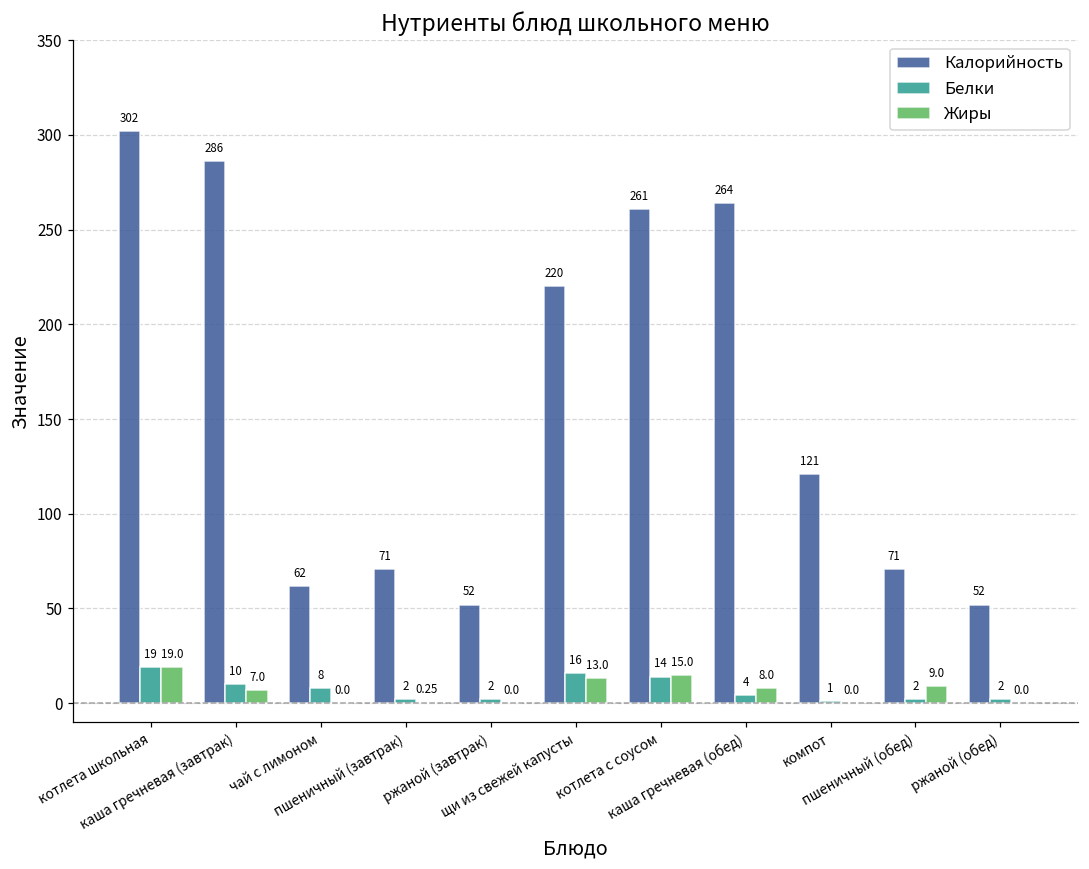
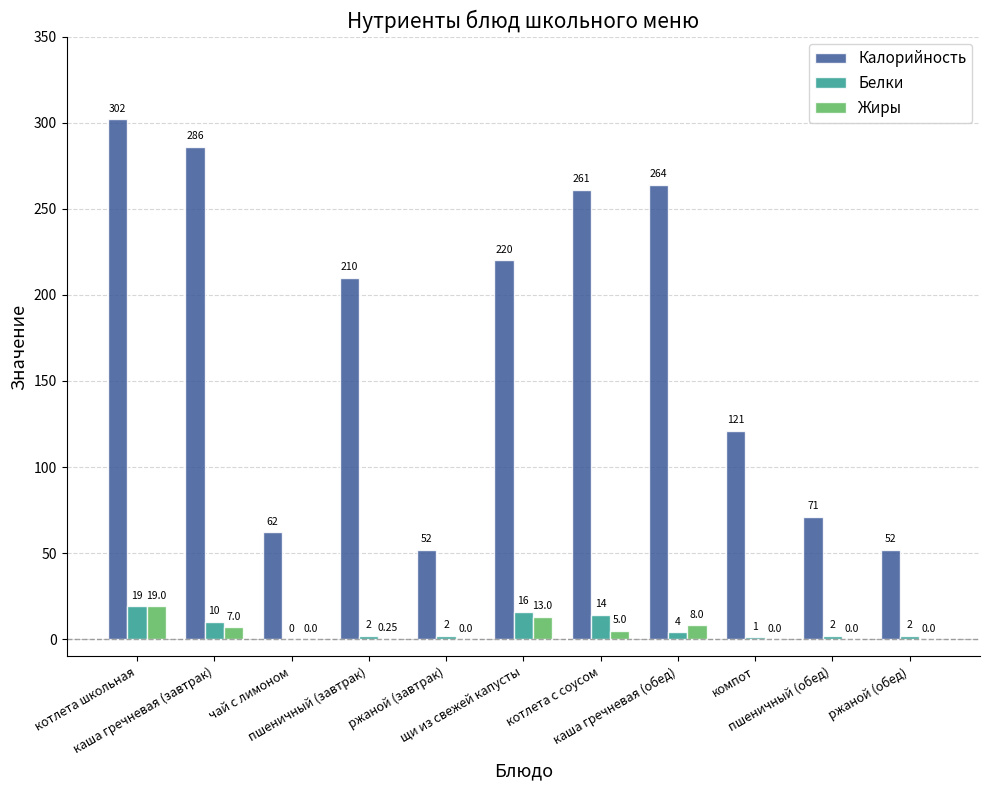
Белки, чай с лимоном: 8 -> 0
Калорийность, пшеничный (завтрак): 71 -> 210
Жиры, котлета с соусом: 15.0 -> 5.0
Жиры, пшеничный (обед): 9.0 -> 0.0
